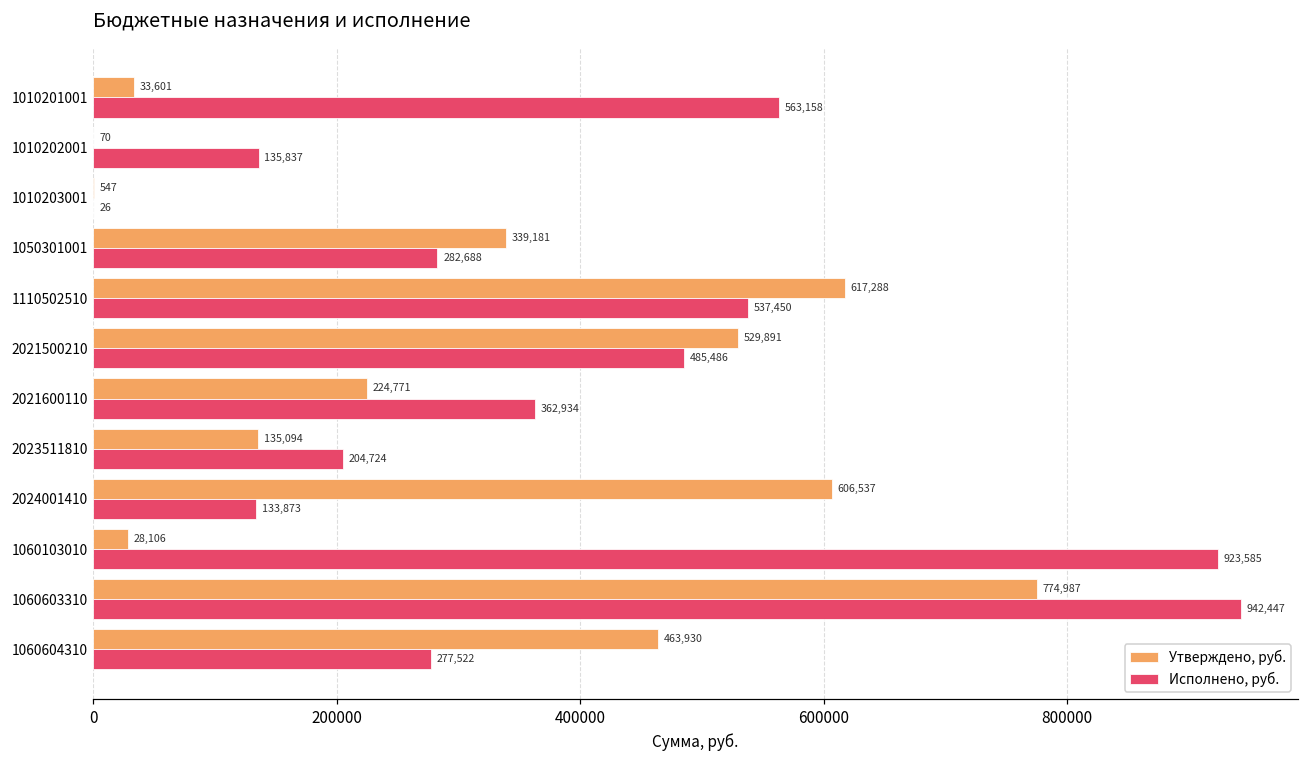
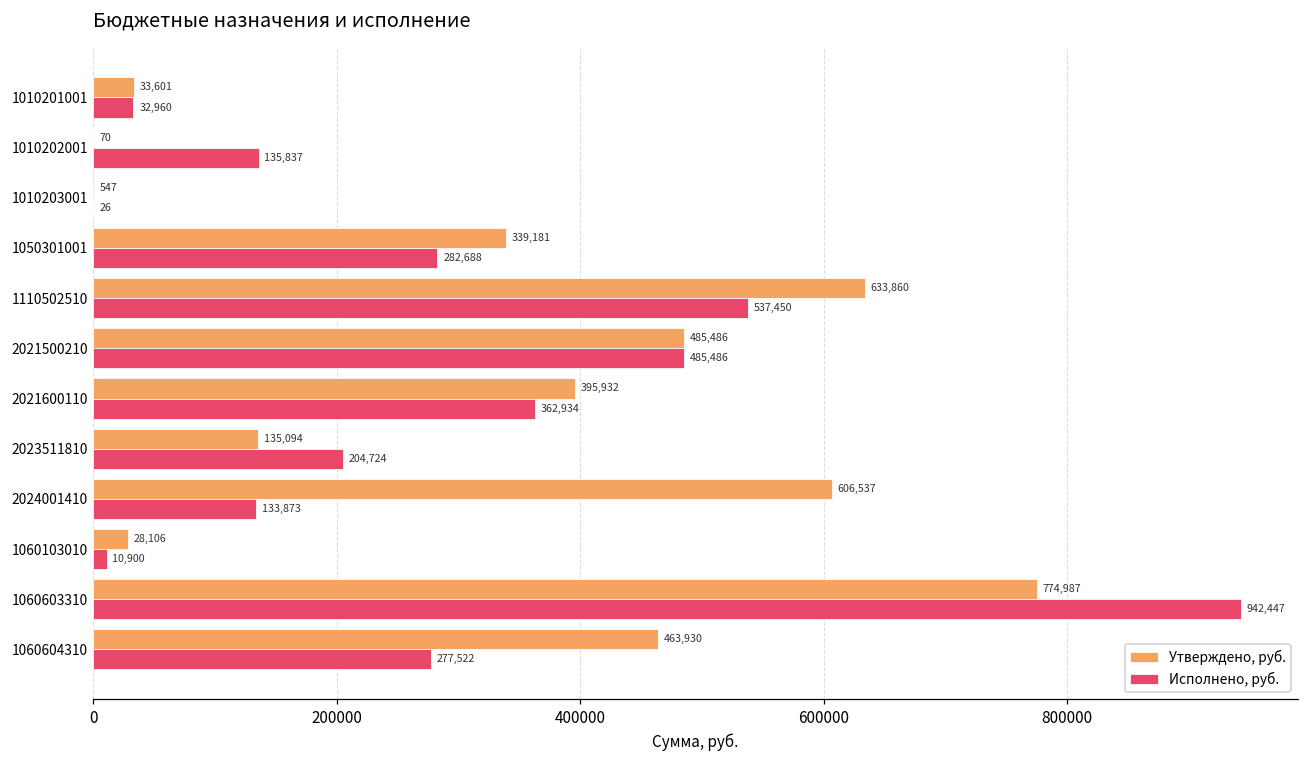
Исполнено, руб., 1010201001: 563,158 -> 32,960
Утверждено, руб., 1110502510: 617,288 -> 633,860
Утверждено, руб., 2021500210: 529,891 -> 485,486
Утверждено, руб., 2021600110: 224,771 -> 395,932
Исполнено, руб., 1060103010: 923,585 -> 10,900
